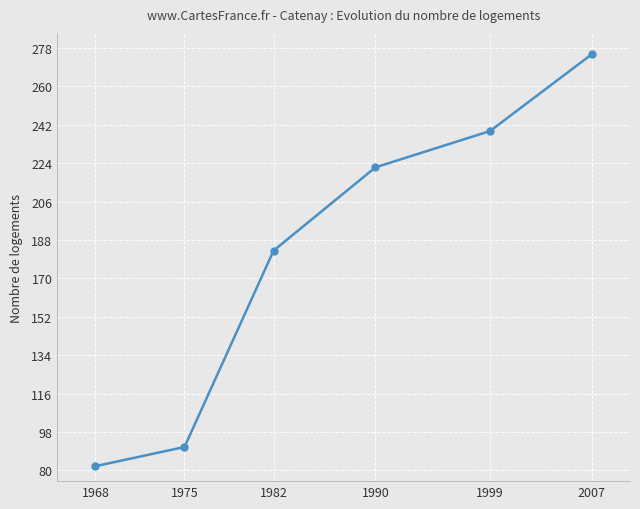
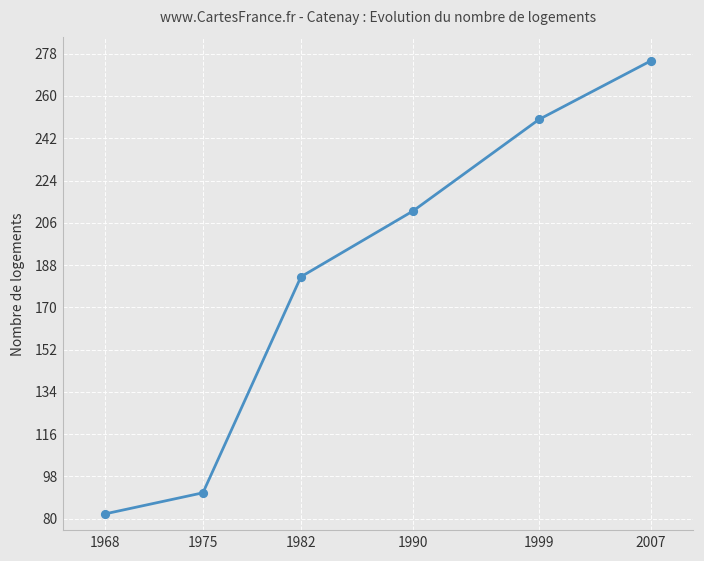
1990: 222 -> 211
1999: 239 -> 250
